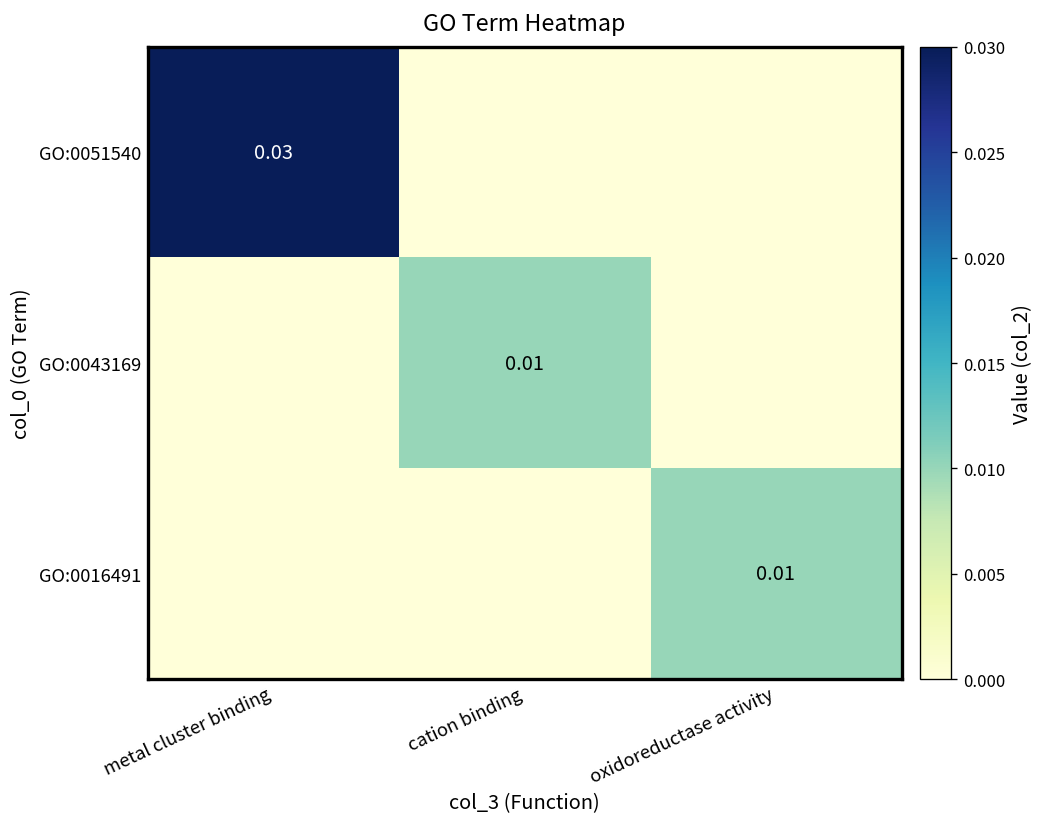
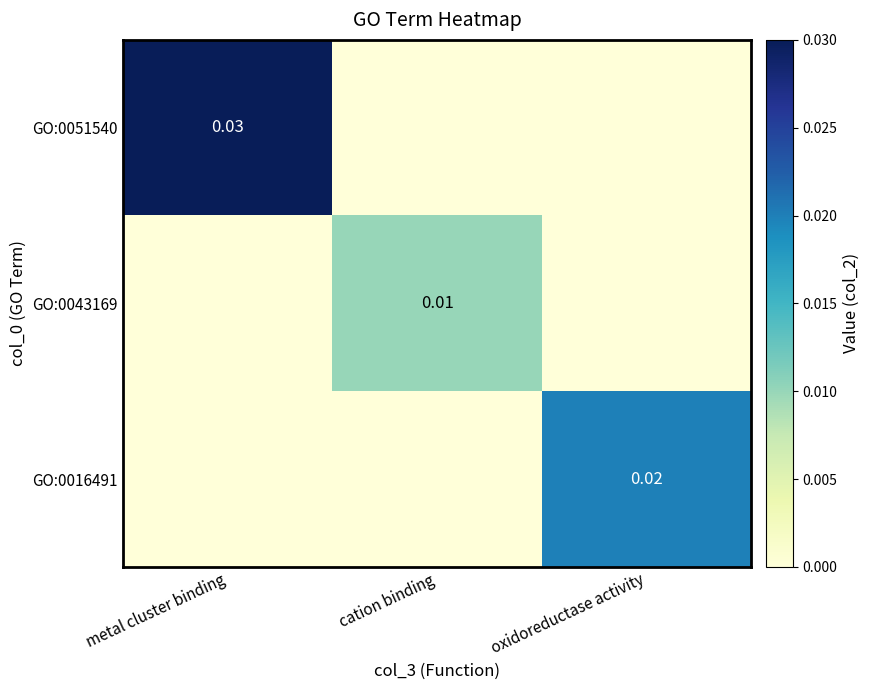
GO:0016491, oxidoreductase activity: 0.01 -> 0.02
